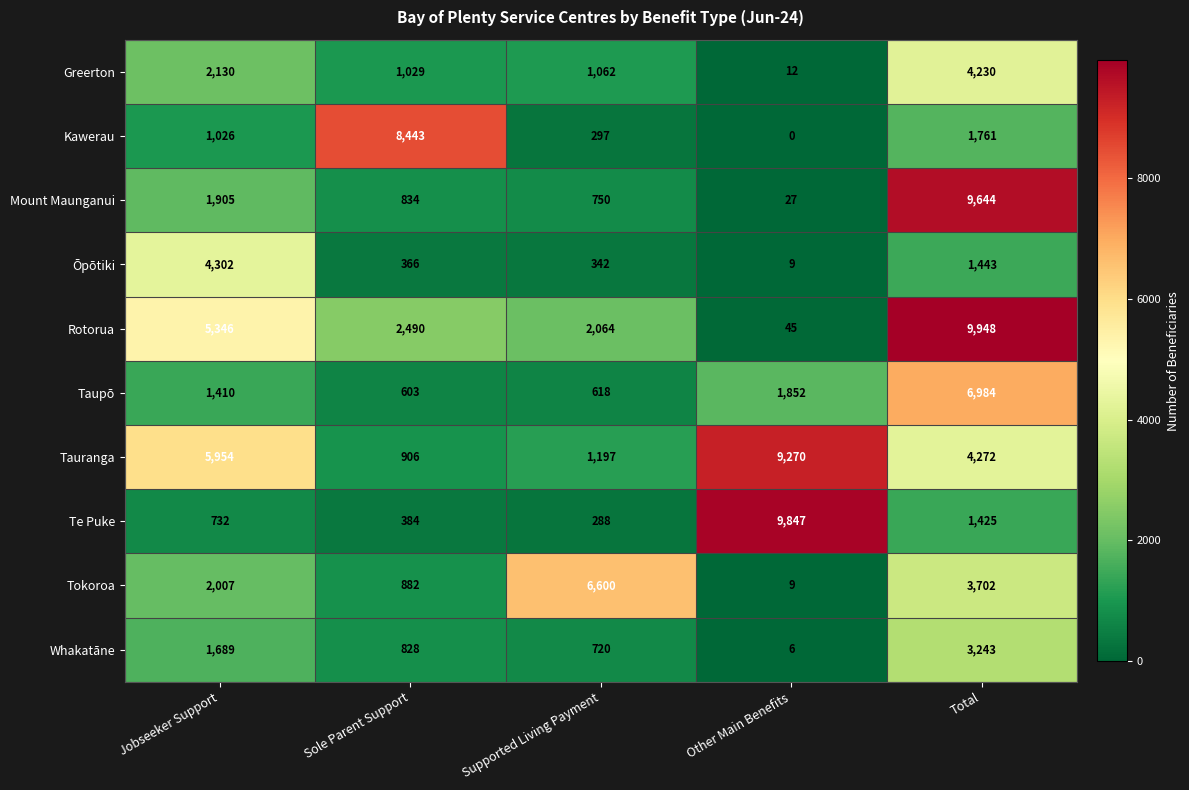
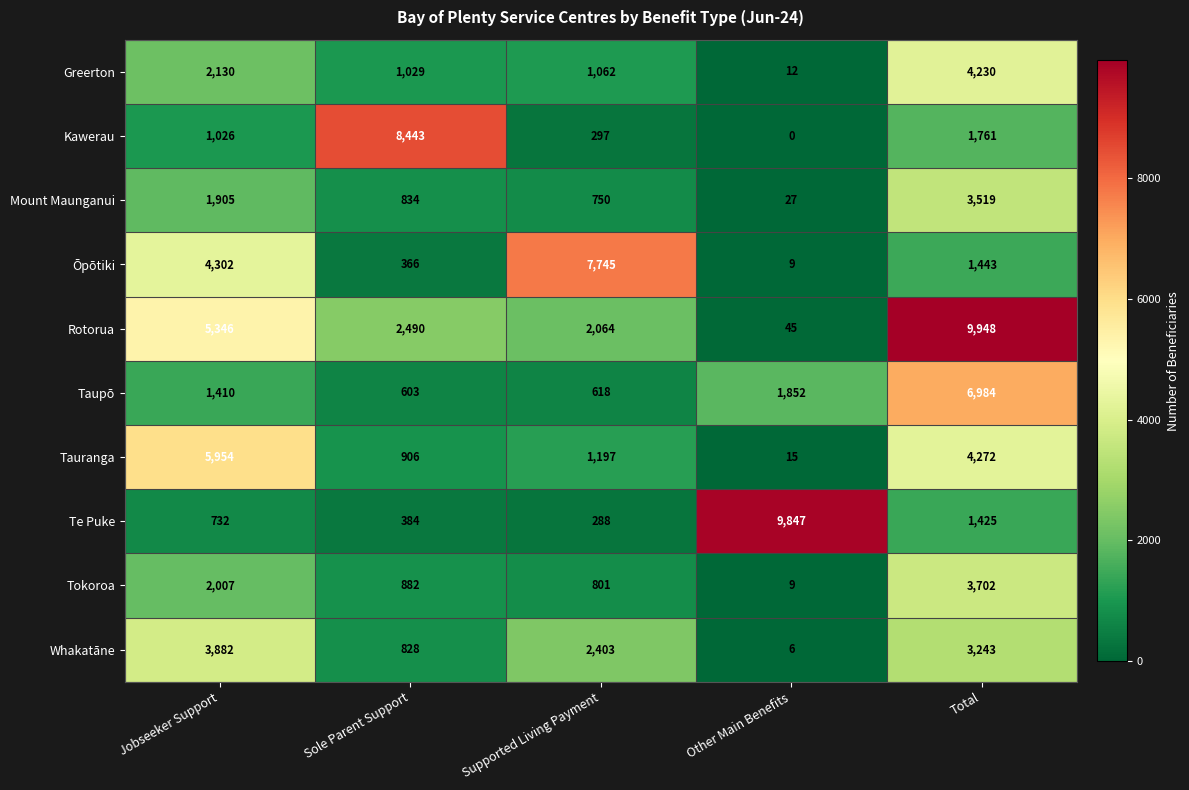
Mount Maunganui, Total: 9,644 -> 3,519
Ōpōtiki, Supported Living Payment: 342 -> 7,745
Tauranga, Other Main Benefits: 9,270 -> 15
Tokoroa, Supported Living Payment: 6,600 -> 801
Whakatāne, Jobseeker Support: 1,689 -> 3,882
Whakatāne, Supported Living Payment: 720 -> 2,403
